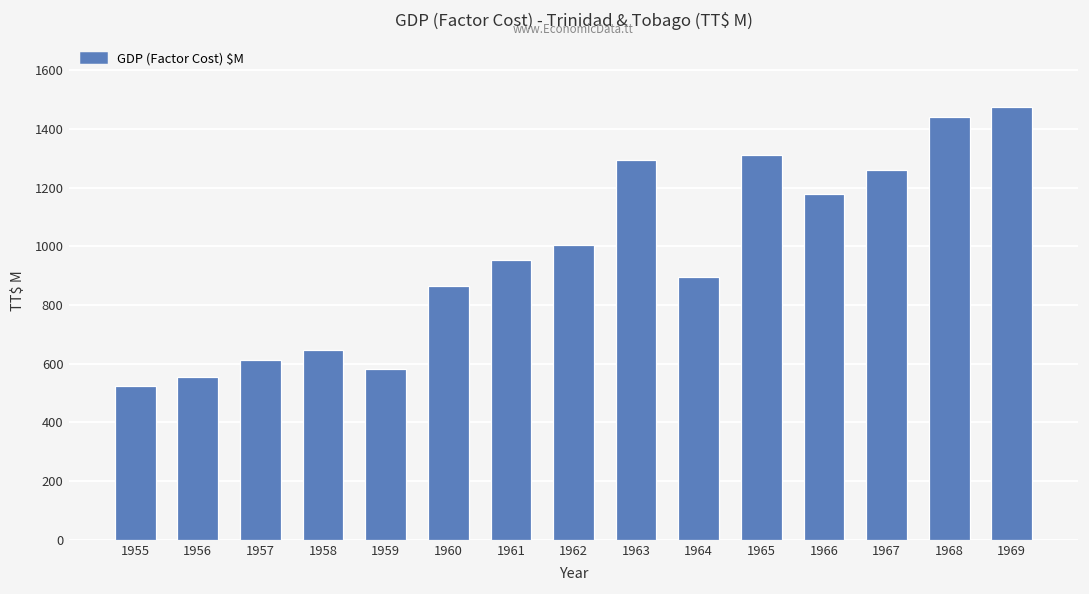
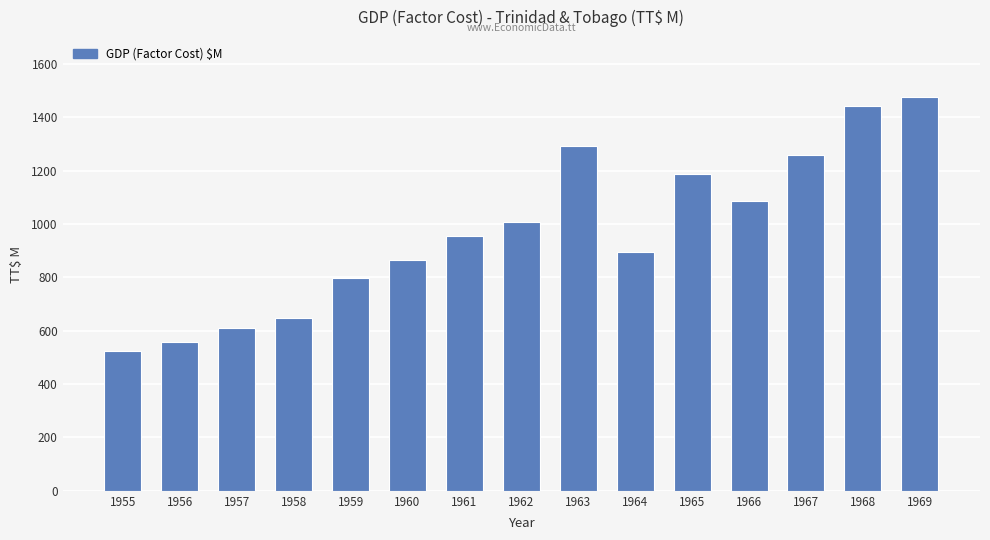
1959: 580 -> 800
1965: 1310 -> 1190
1966: 1180 -> 1080
